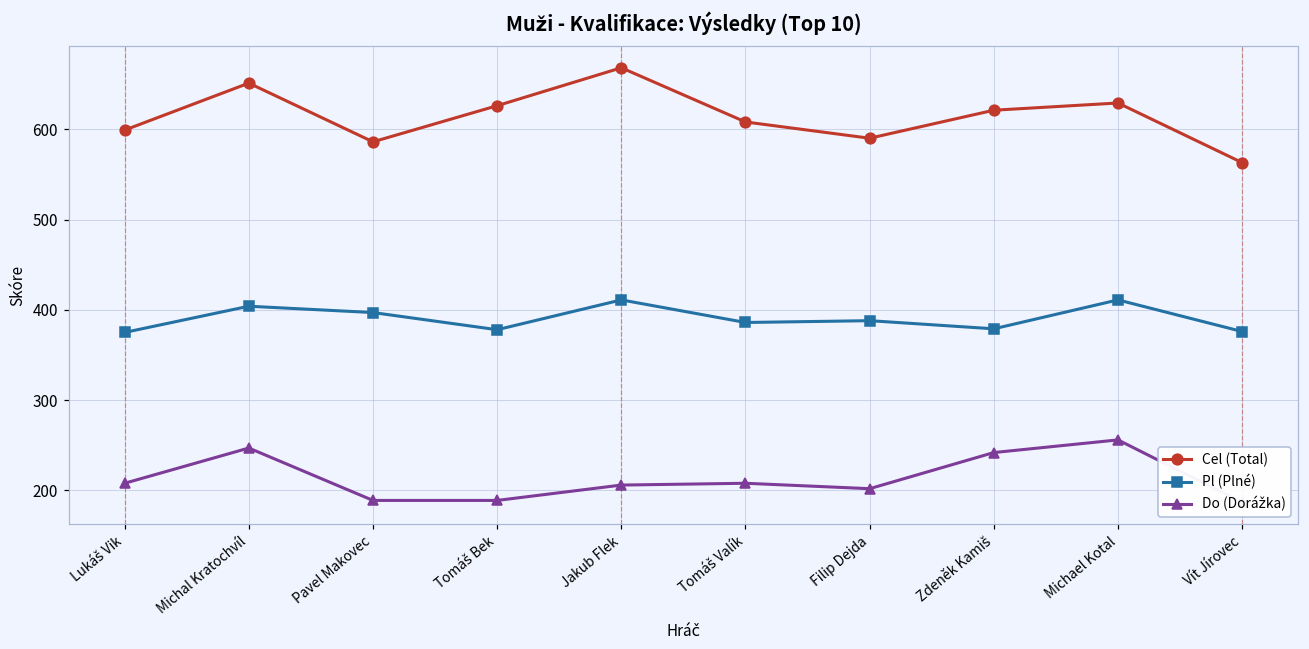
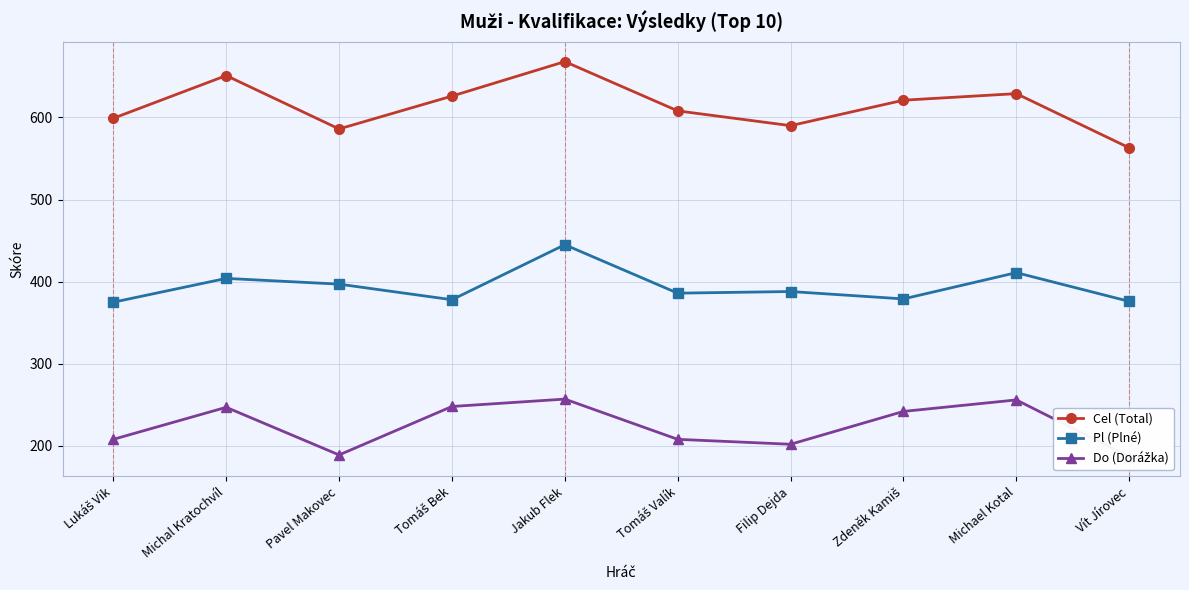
Do (Dorážka), Tomáš Bek: 190 -> 250
Pl (Plné), Jakub Flek: 410 -> 450
Do (Dorážka), Jakub Flek: 210 -> 260
